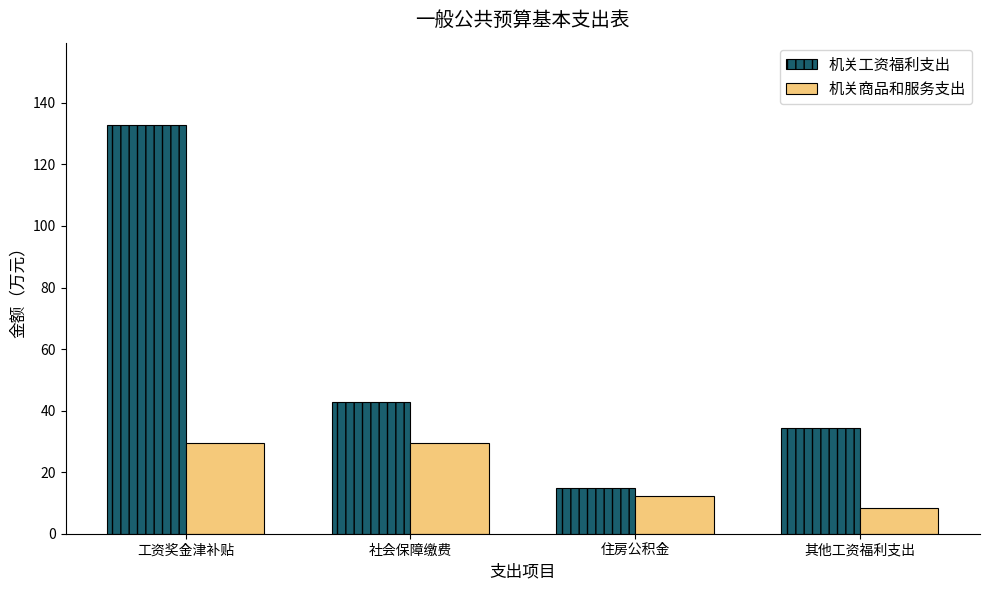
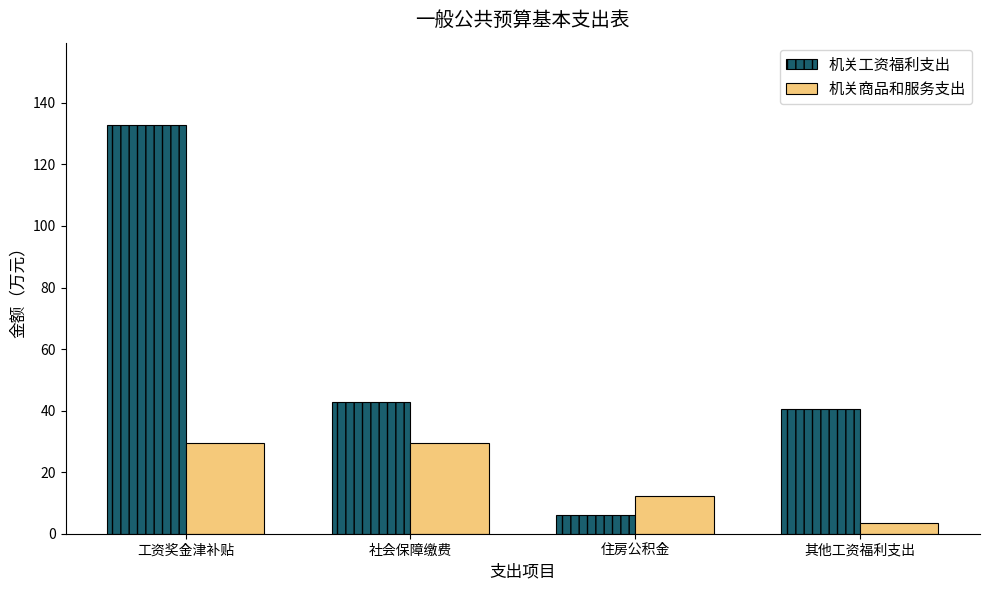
机关工资福利支出, 住房公积金: 15 -> 6
机关工资福利支出, 其他工资福利支出: 34 -> 41
机关商品和服务支出, 其他工资福利支出: 8 -> 4
